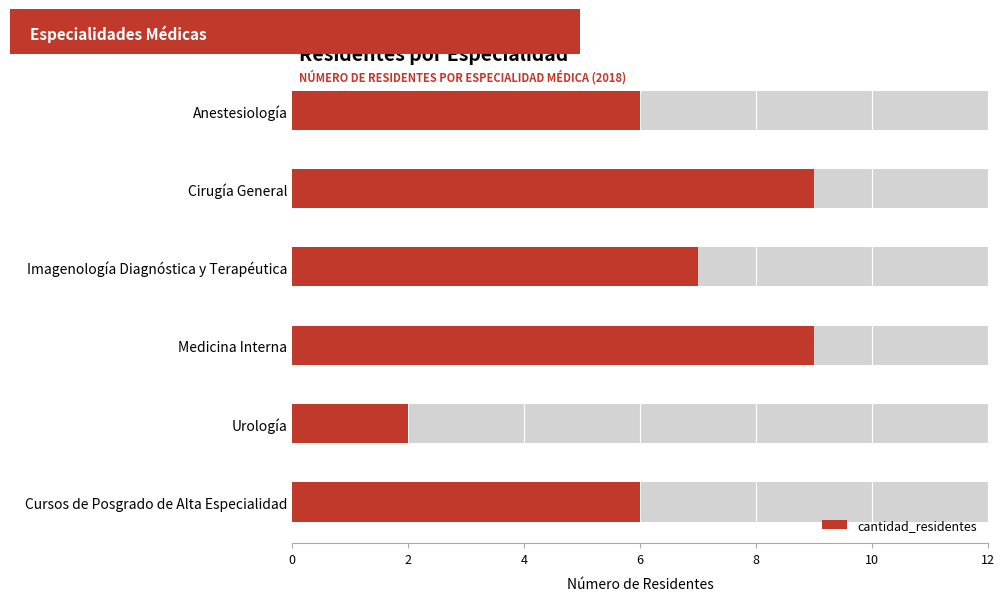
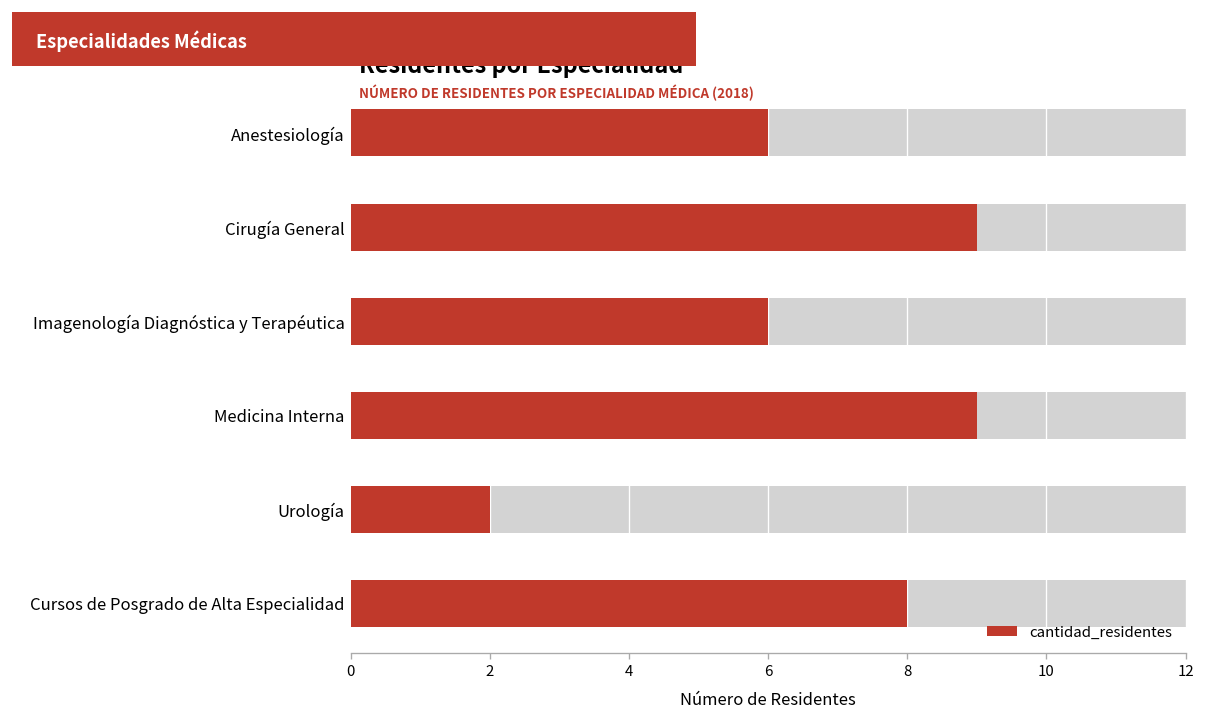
cantidad_residentes, Imagenología Diagnóstica y Terapéutica: 7 -> 6
cantidad_residentes, Cursos de Posgrado de Alta Especialidad: 6 -> 8
